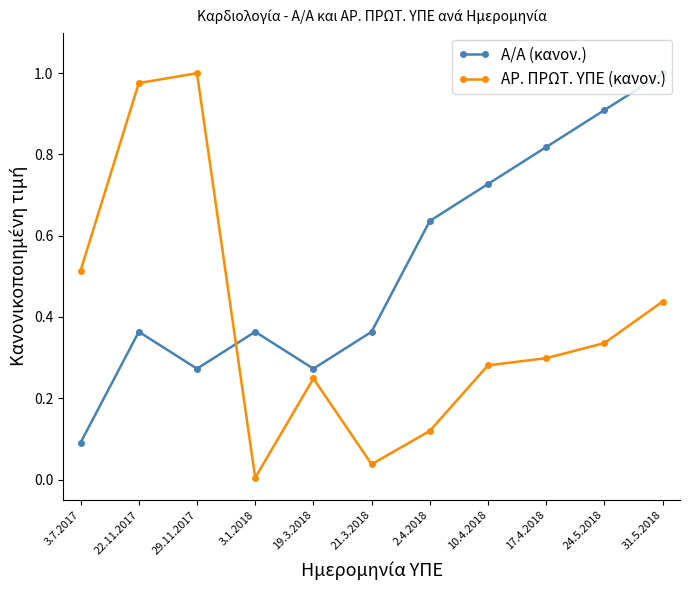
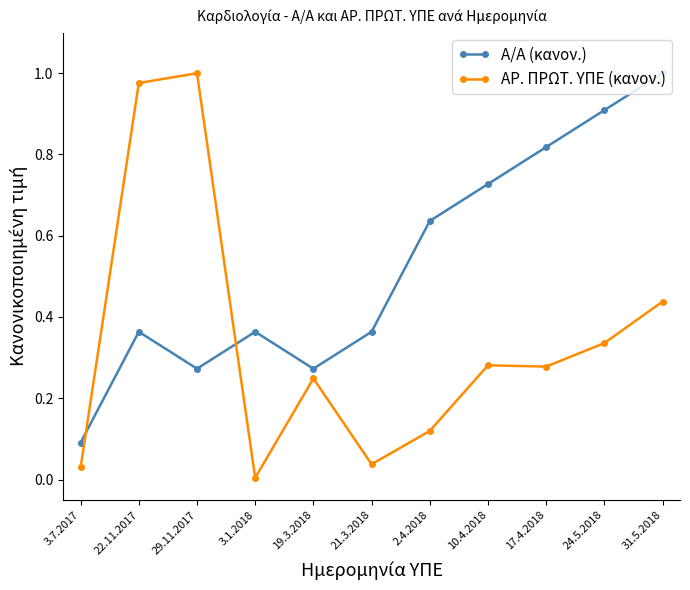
ΑΡ. ΠΡΩΤ. ΥΠΕ (κανον.), 3.7.2017: 0.51 -> 0.03
ΑΡ. ΠΡΩΤ. ΥΠΕ (κανον.), 17.4.2018: 0.30 -> 0.28
